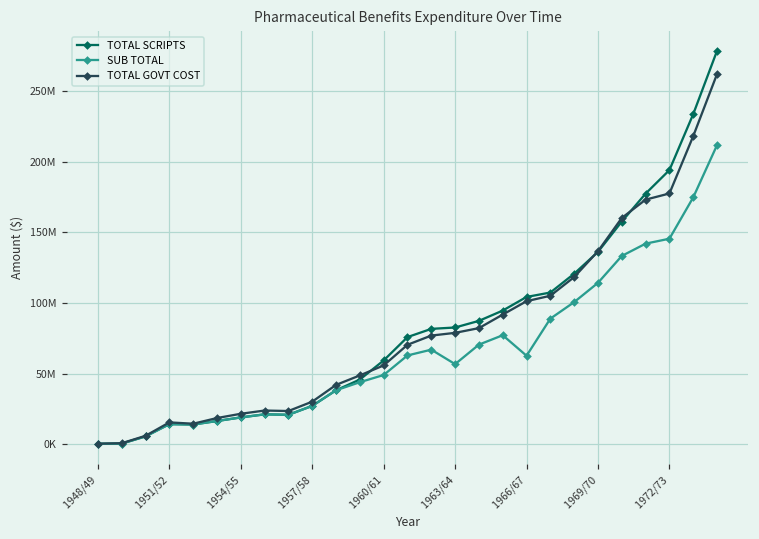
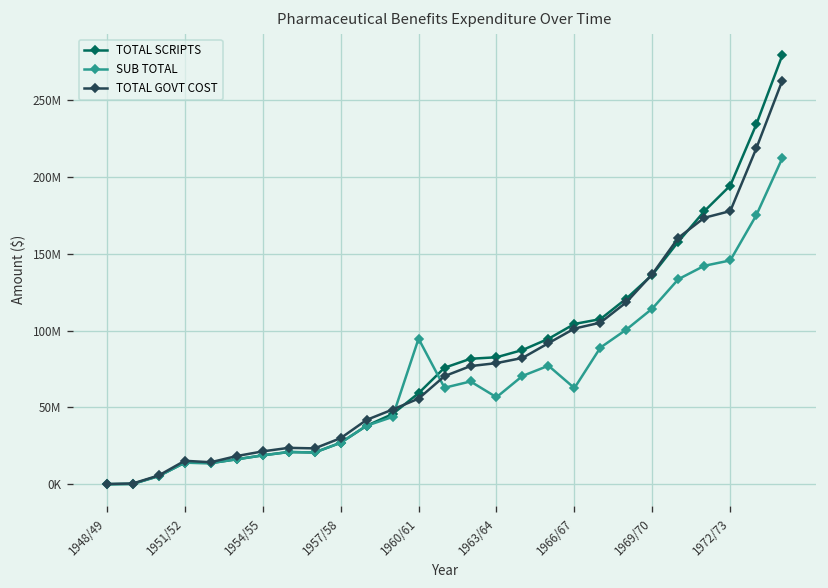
SUB TOTAL, 1960/61: 49000000 -> 95000000
